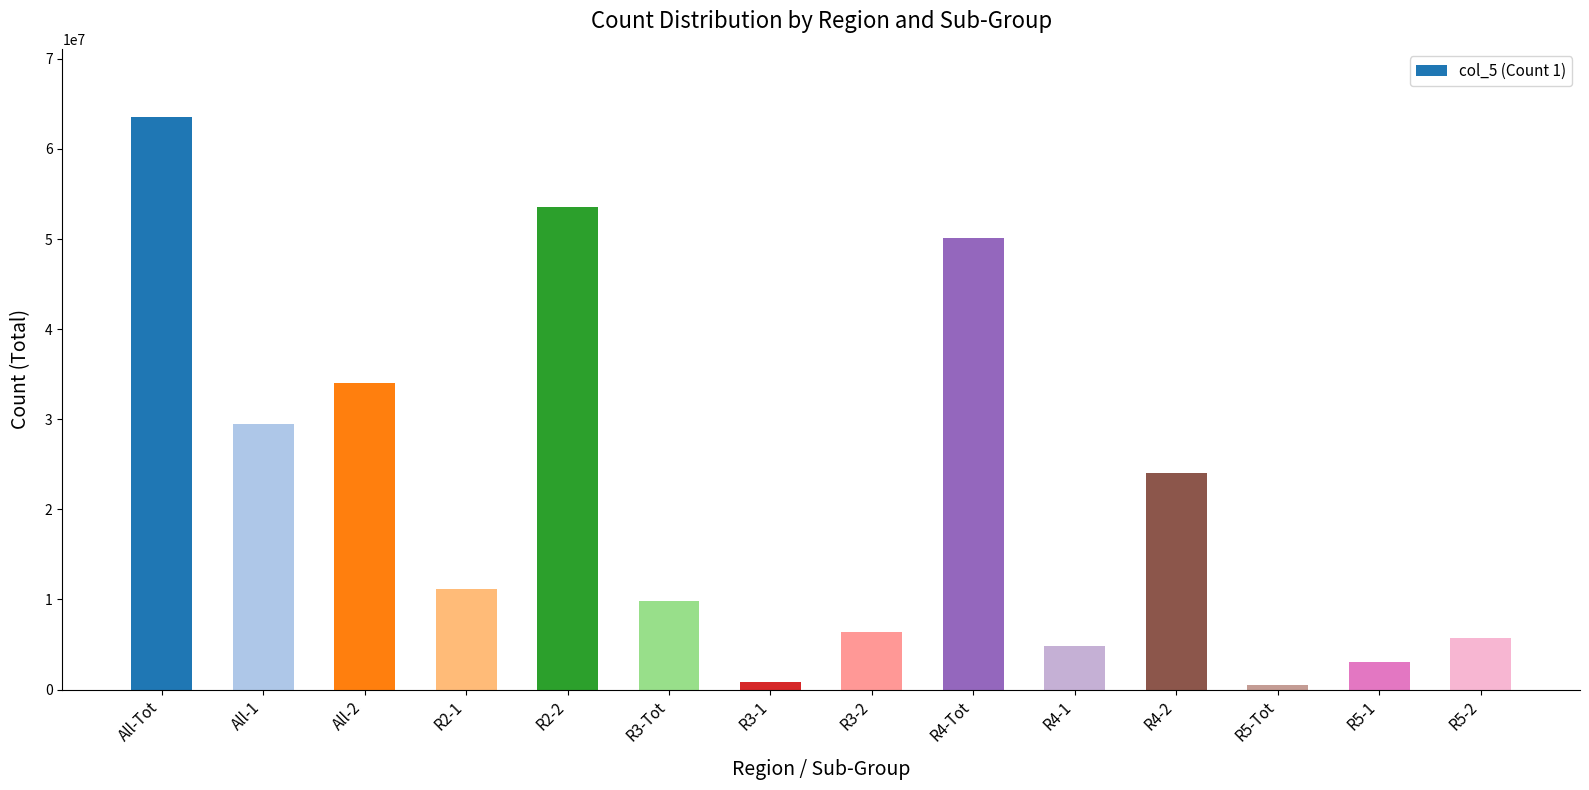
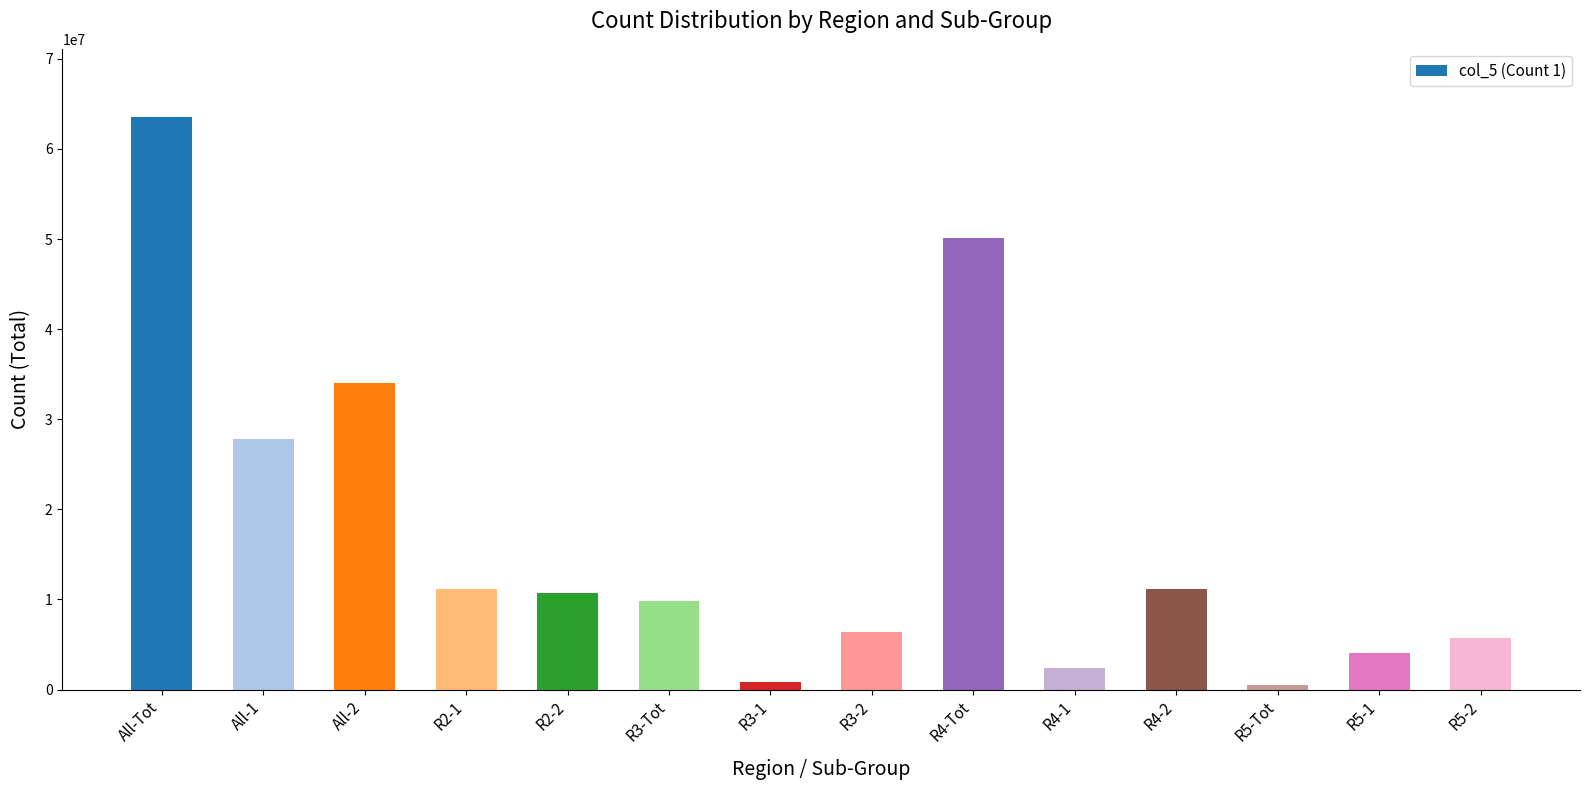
All-1: 29000000 -> 28000000
R2-2: 54000000 -> 11000000
R4-1: 5000000 -> 2000000
R4-2: 24000000 -> 11000000
R5-1: 3000000 -> 4000000
